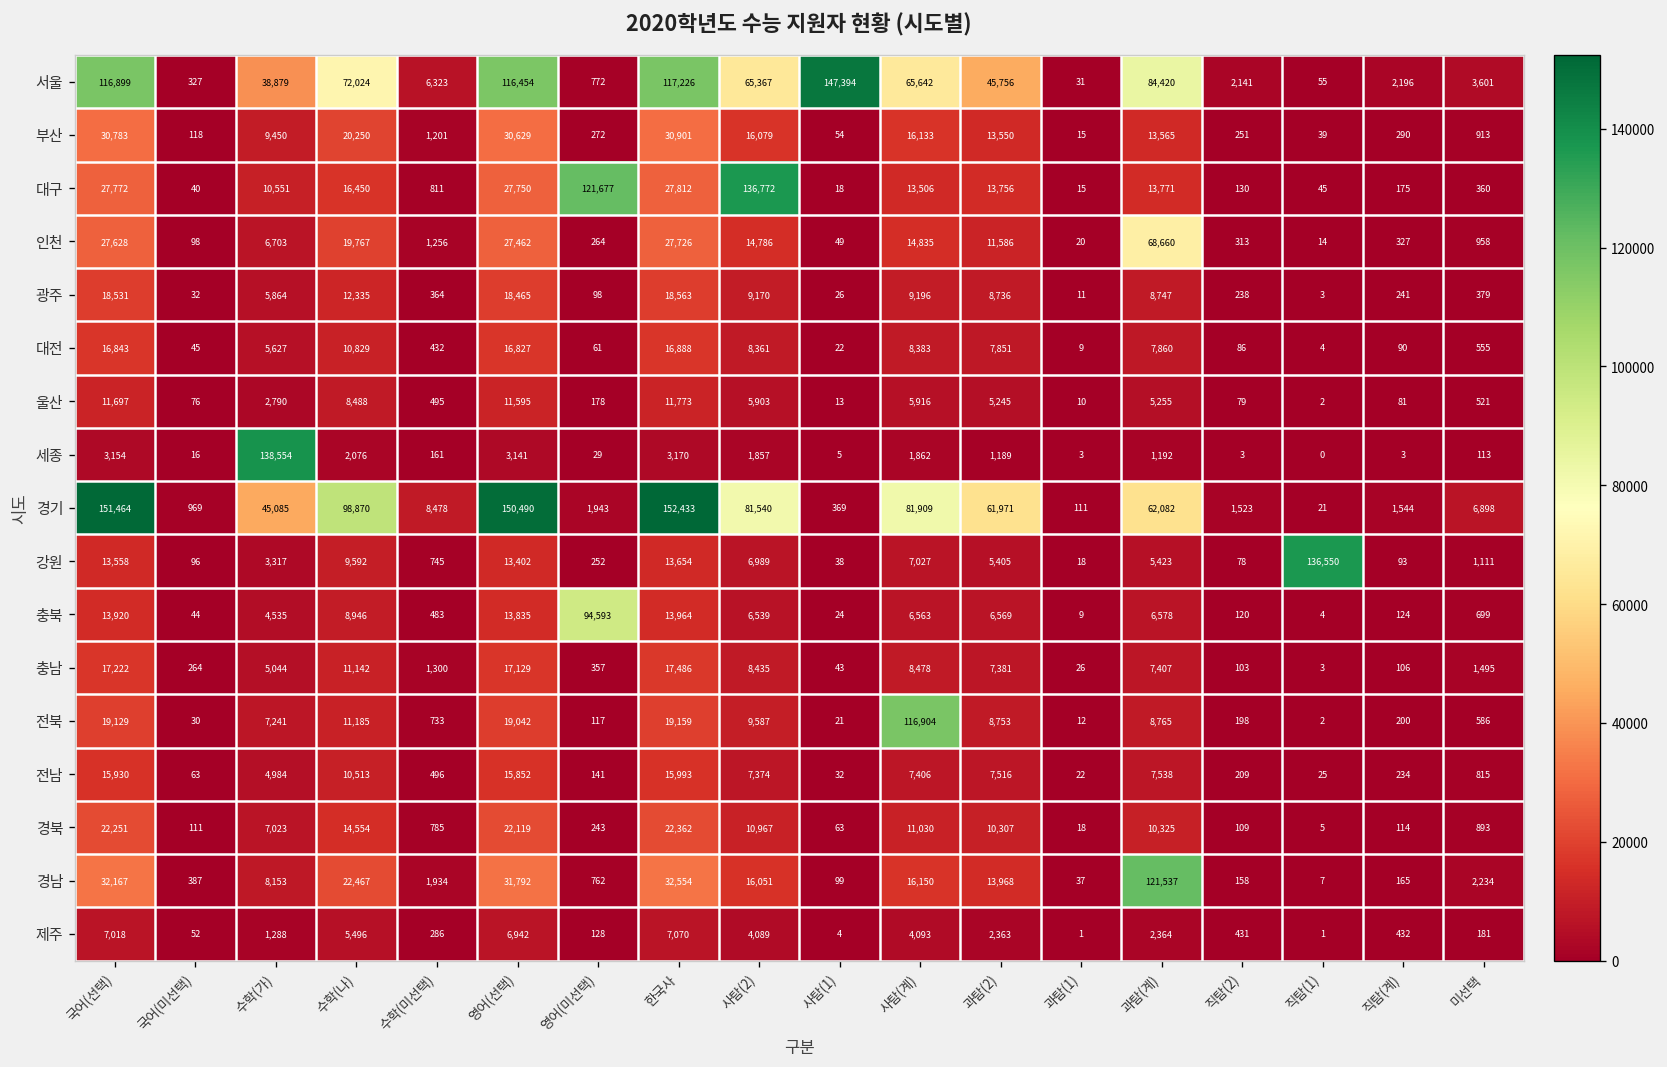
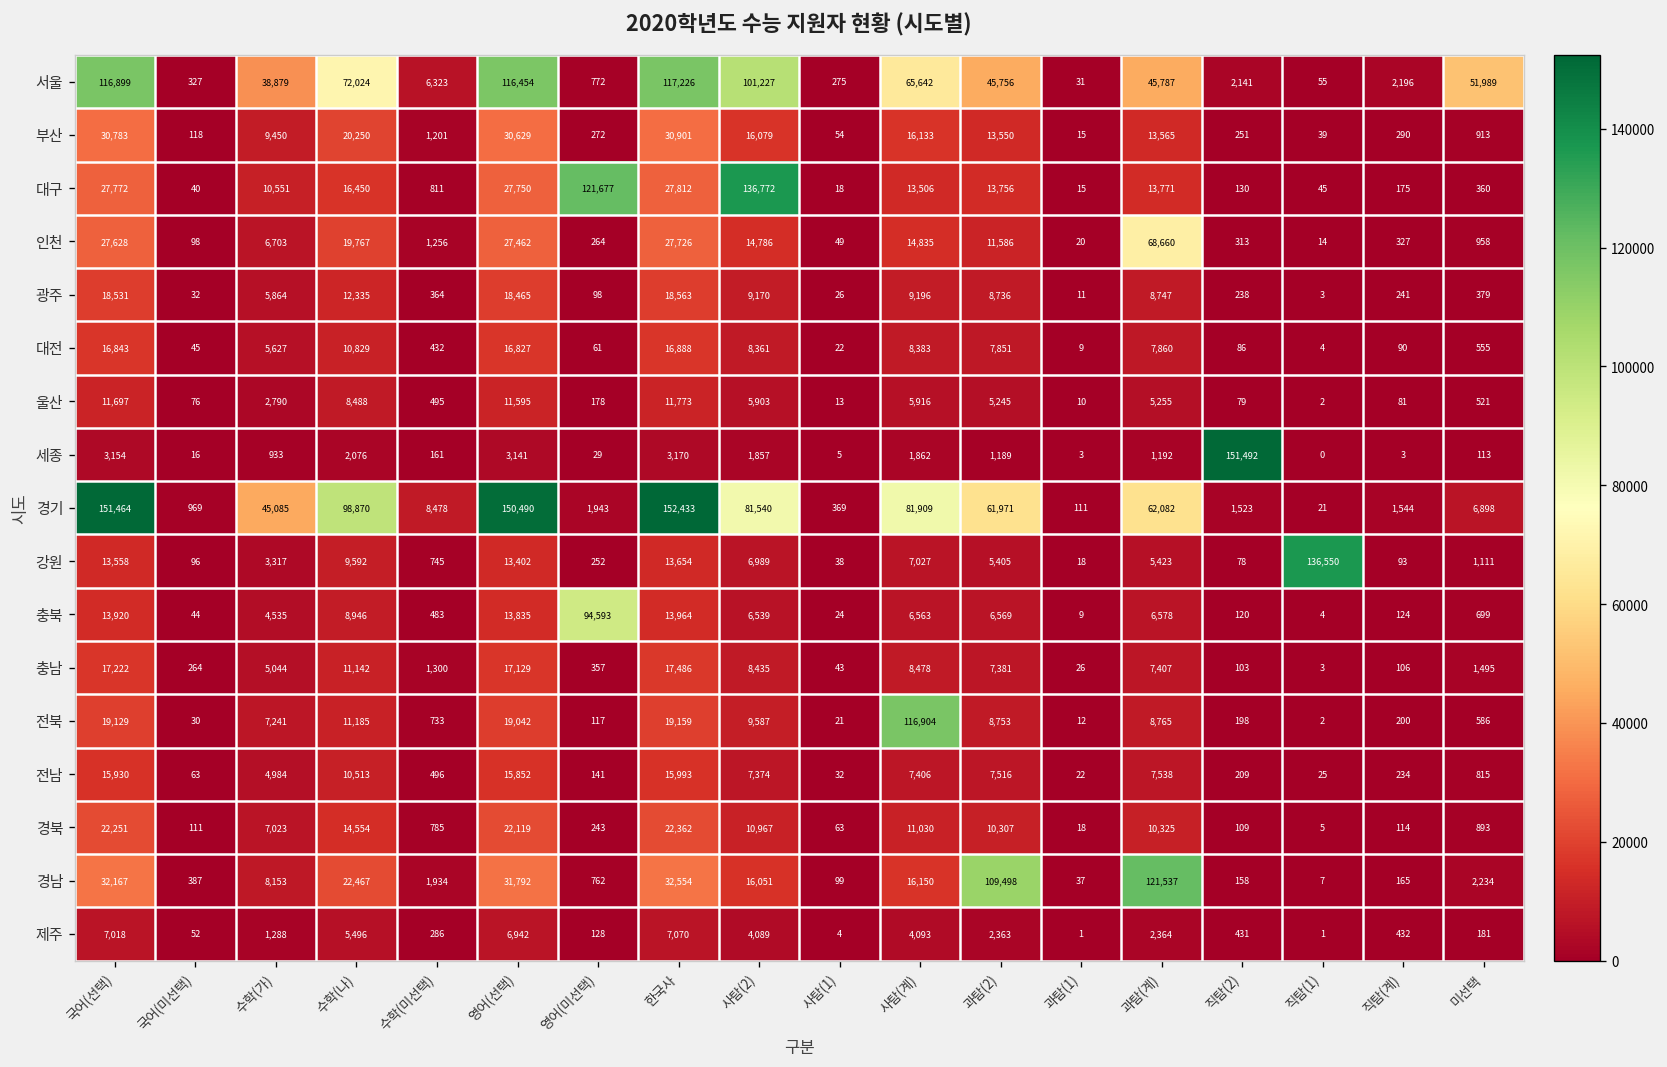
서울, 사탐(2): 65,367 -> 101,227
서울, 사탐(1): 147,394 -> 275
서울, 과탐(계): 84,420 -> 45,787
서울, 미선택: 3,601 -> 51,989
세종, 수학(가): 138,554 -> 933
세종, 직탐(2): 3 -> 151,492
경남, 과탐(2): 13,968 -> 109,498
